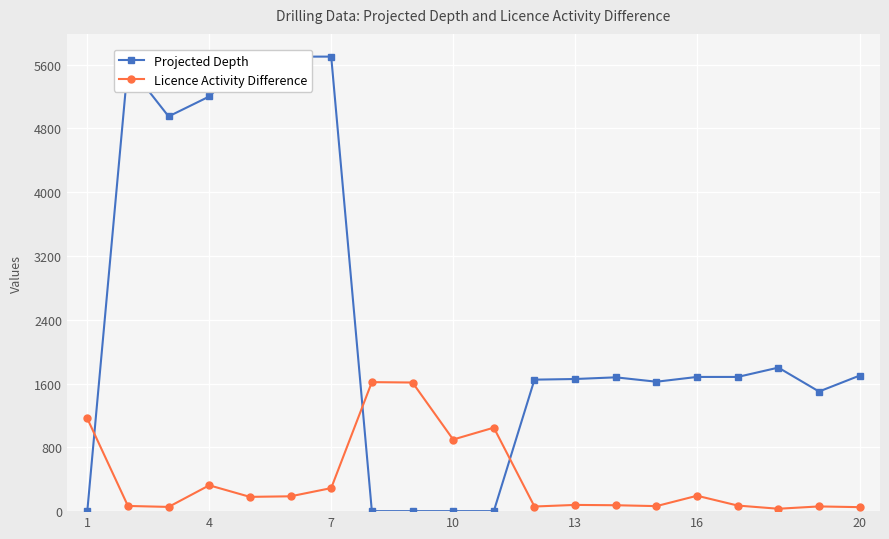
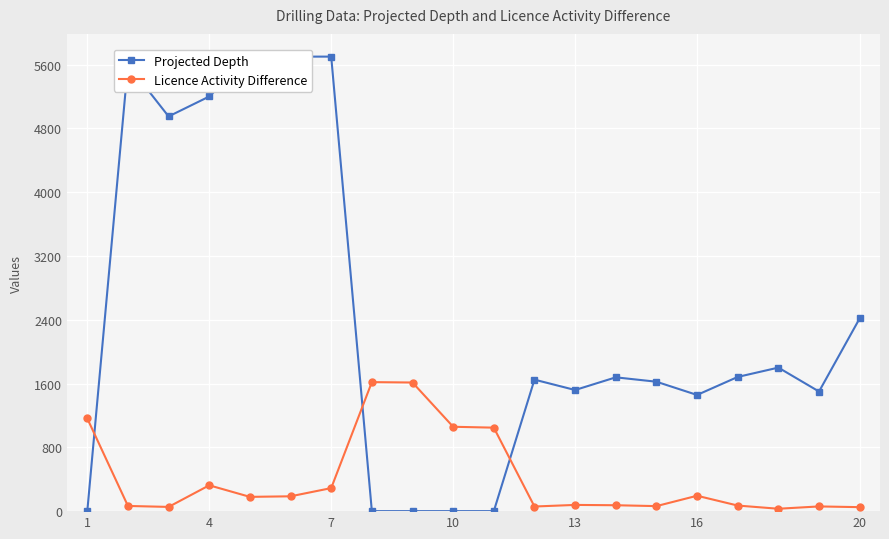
Licence Activity Difference, 10: 900 -> 1100
Projected Depth, 13: 1700 -> 1500
Projected Depth, 16: 1700 -> 1500
Projected Depth, 20: 1700 -> 2400
